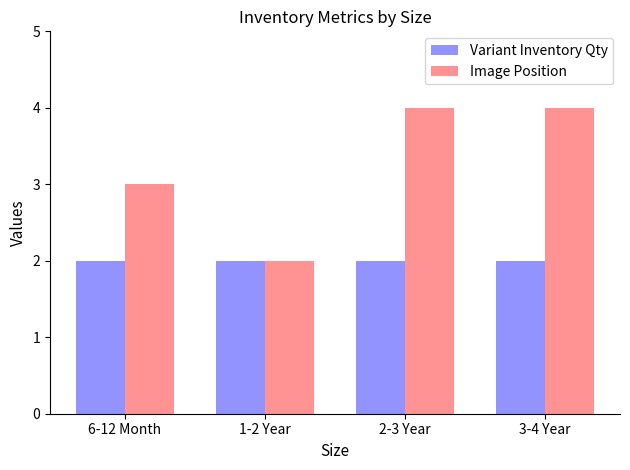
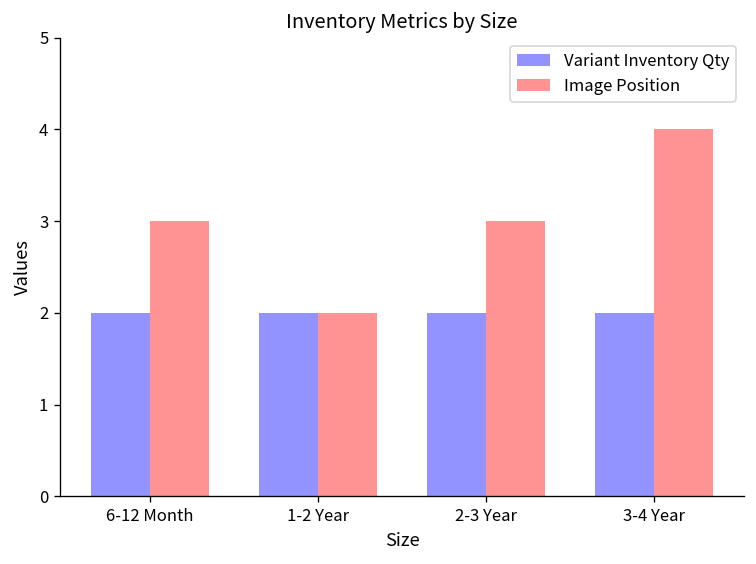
Image Position, 2-3 Year: 4 -> 3
